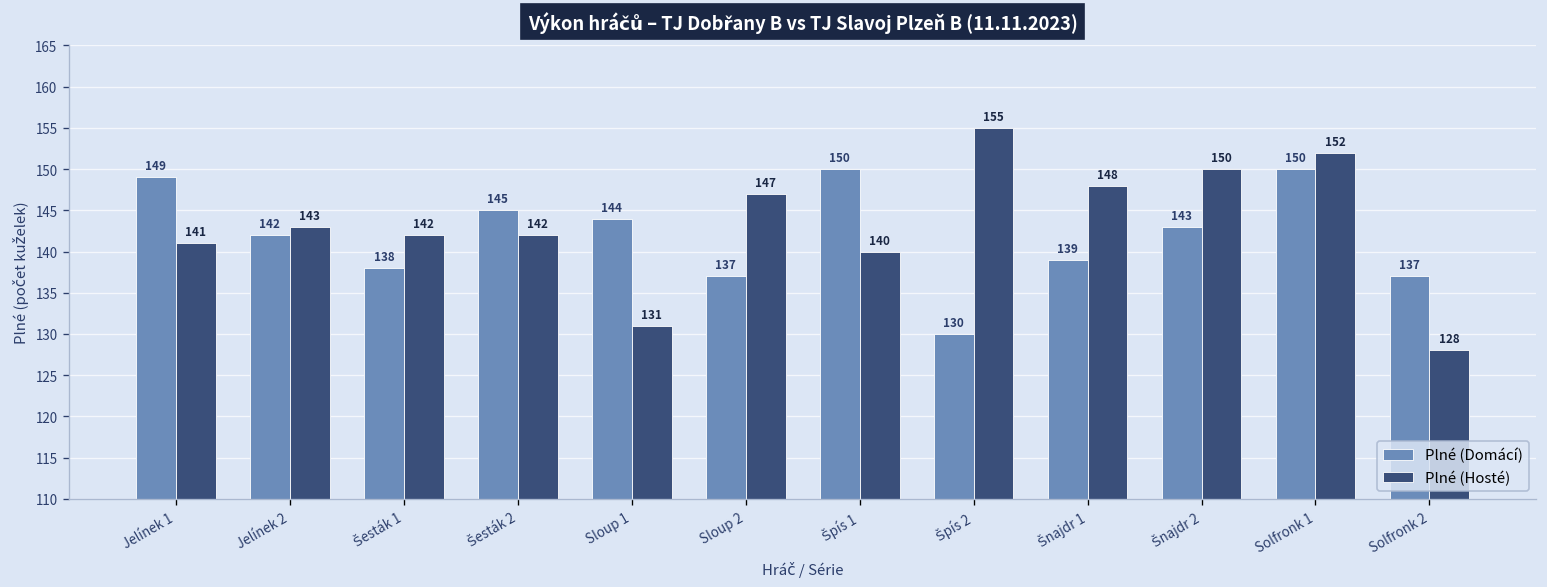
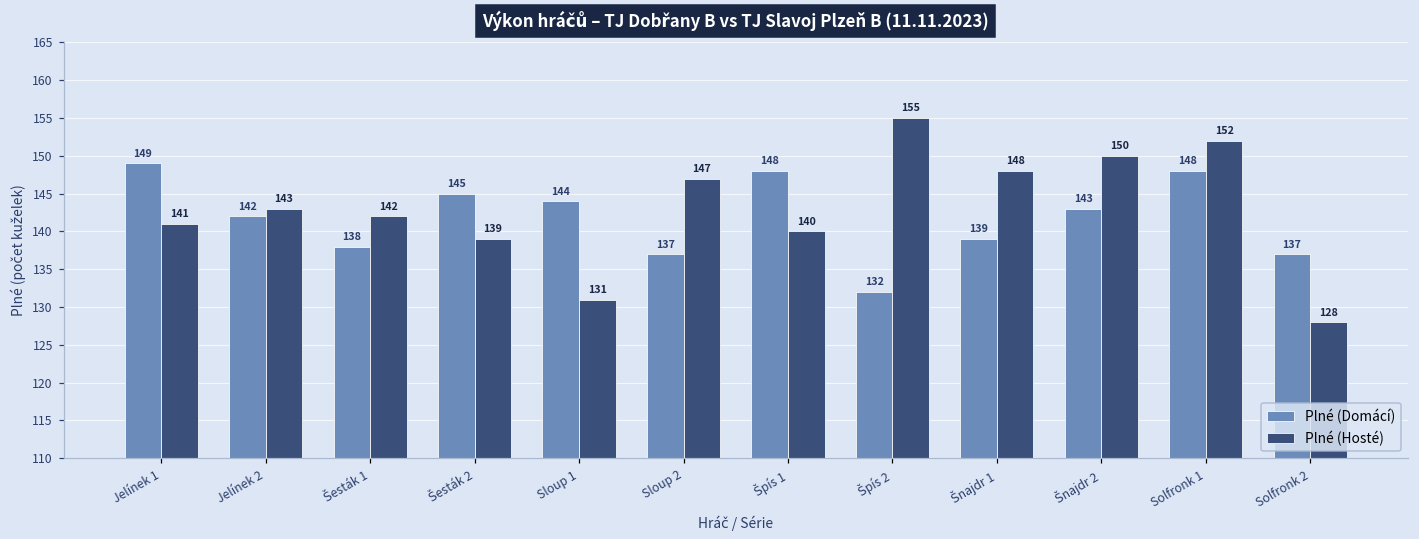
Plné (Hosté), Šesták 2: 142 -> 139
Plné (Domácí), Špís 1: 150 -> 148
Plné (Domácí), Špís 2: 130 -> 132
Plné (Domácí), Solfronk 1: 150 -> 148
